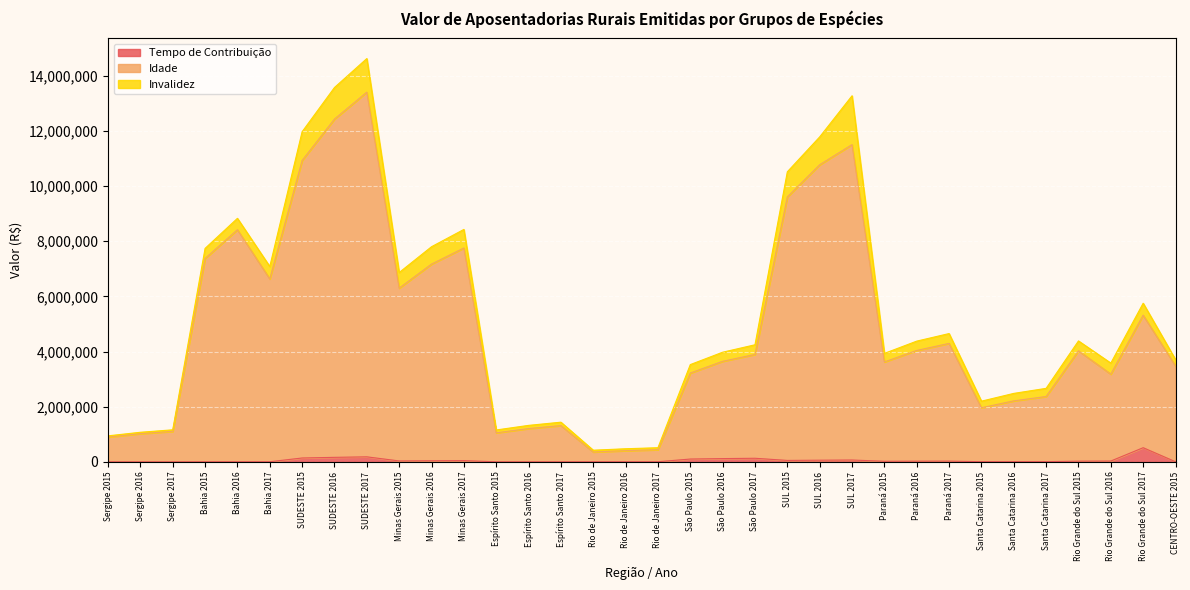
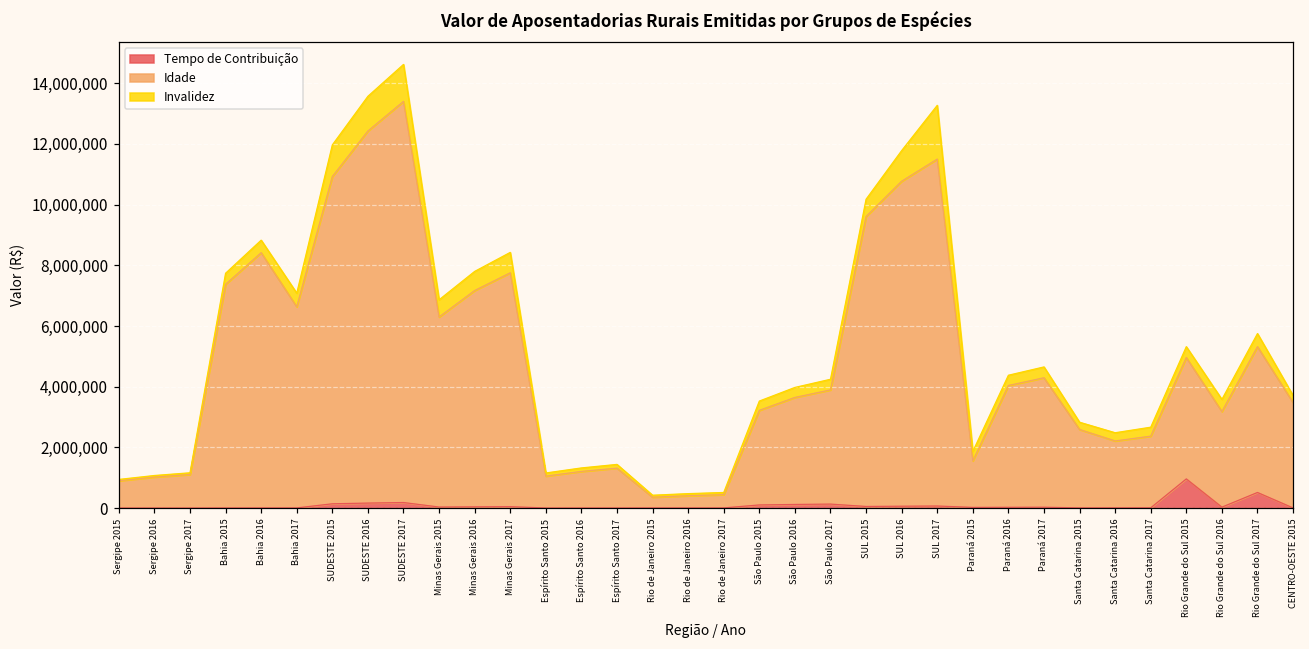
Invalidez, SUL 2015: 900,000 -> 600,000
Idade, Paraná 2015: 3,600,000 -> 1,500,000
Idade, Santa Catarina 2015: 2,000,000 -> 2,600,000
Tempo de Contribuição, Rio Grande do Sul 2015: 0 -> 1,000,000
